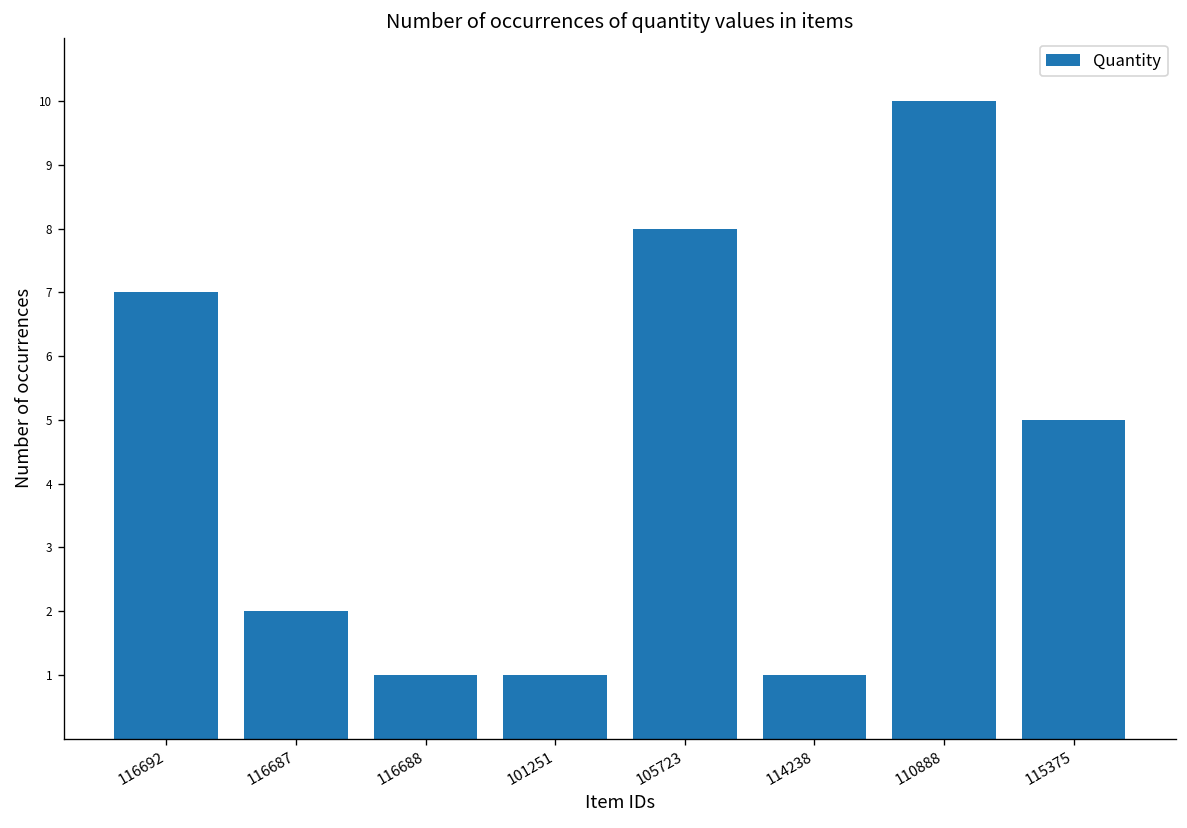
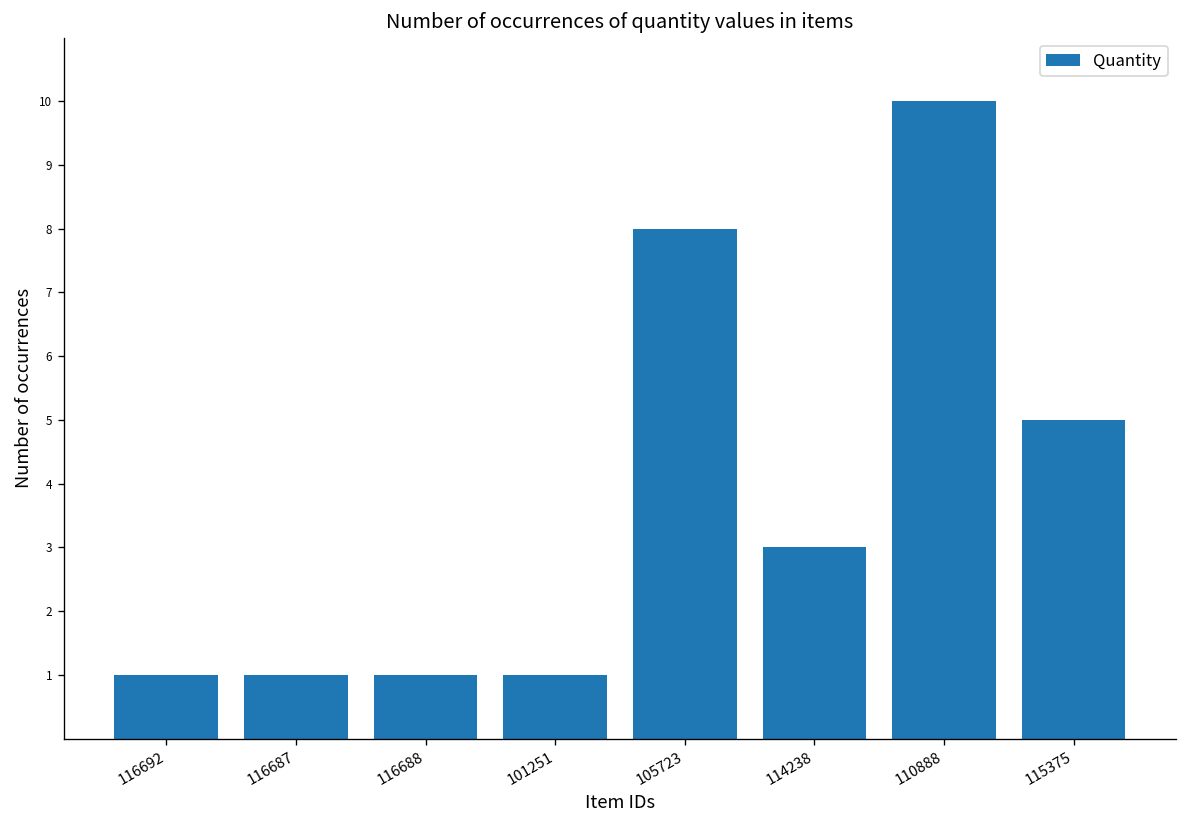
116692: 7 -> 1
116687: 2 -> 1
114238: 1 -> 3
